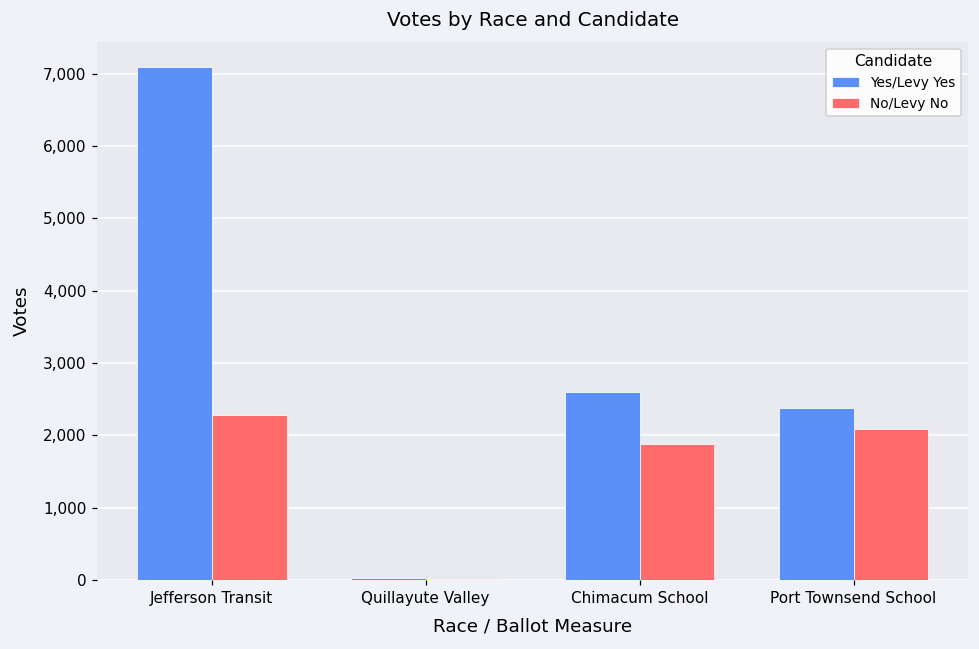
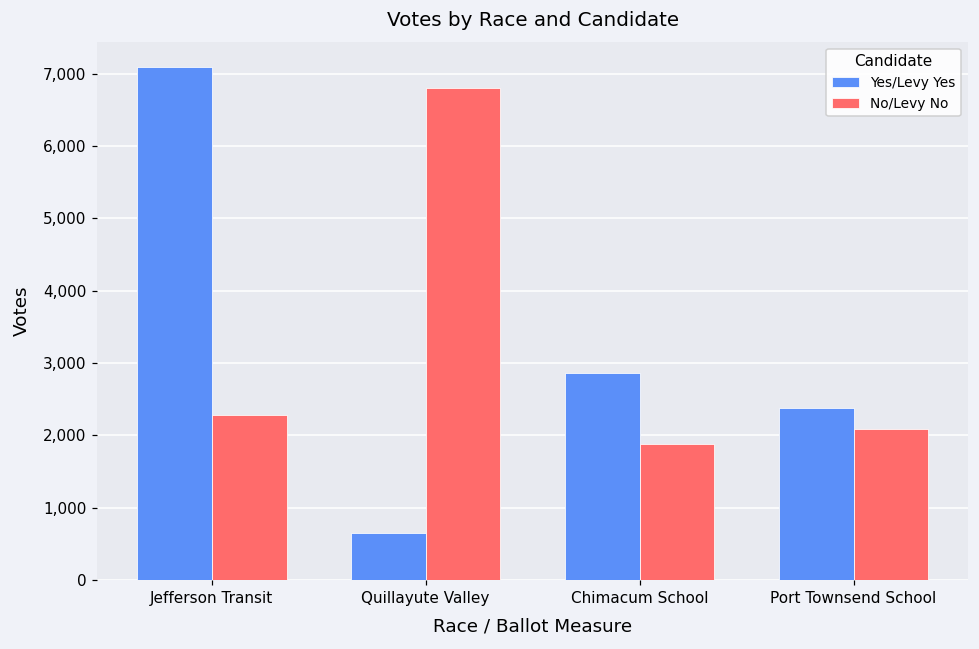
Yes/Levy Yes, Quillayute Valley: 0 -> 600
No/Levy No, Quillayute Valley: 0 -> 6,800
Yes/Levy Yes, Chimacum School: 2,600 -> 2,900
